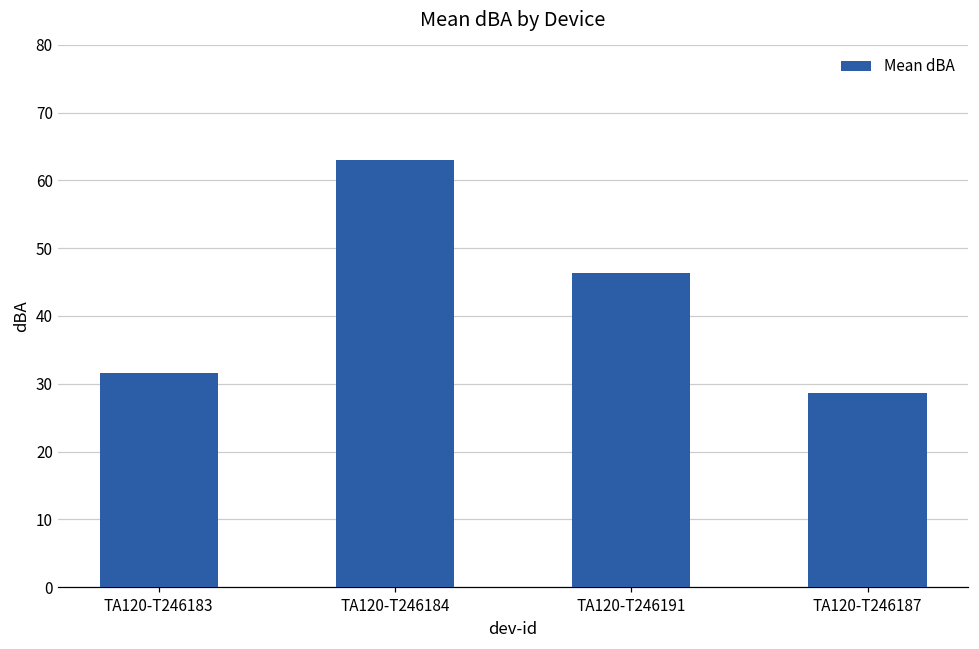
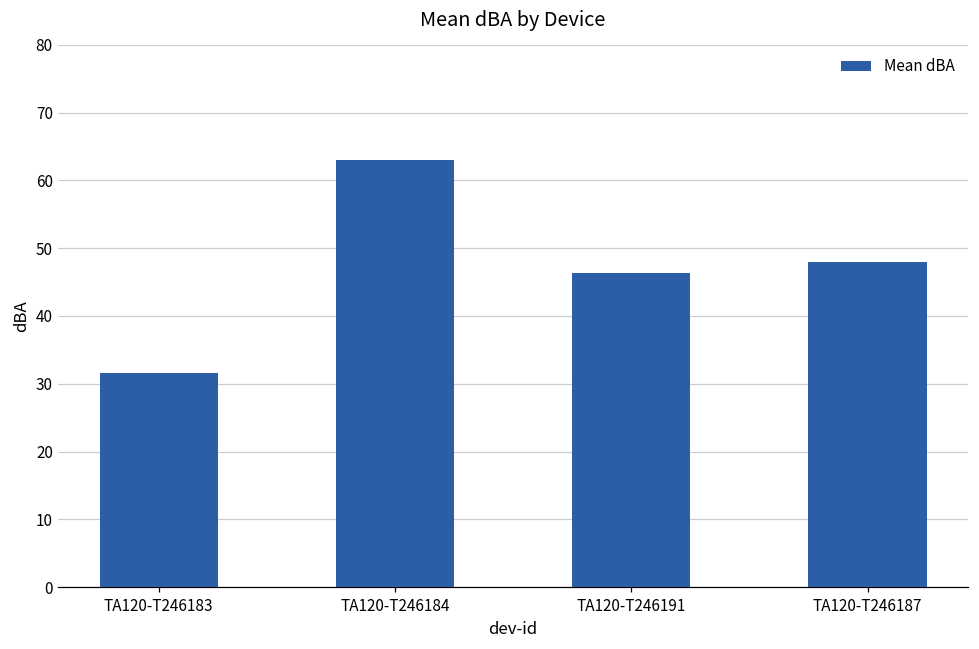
TA120-T246187: 29 -> 48
